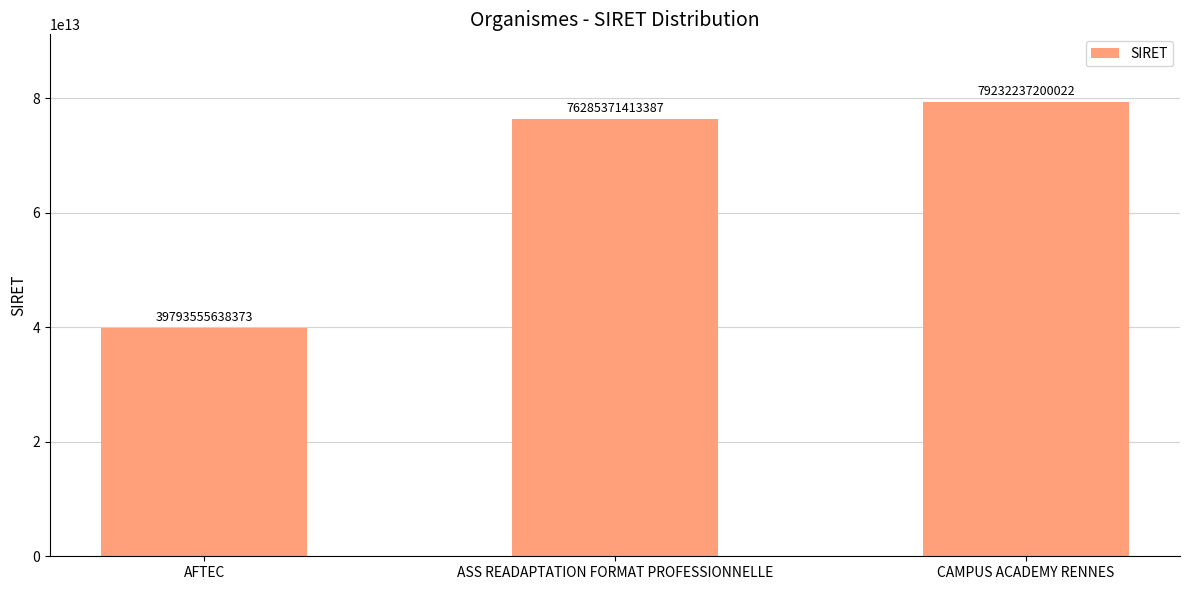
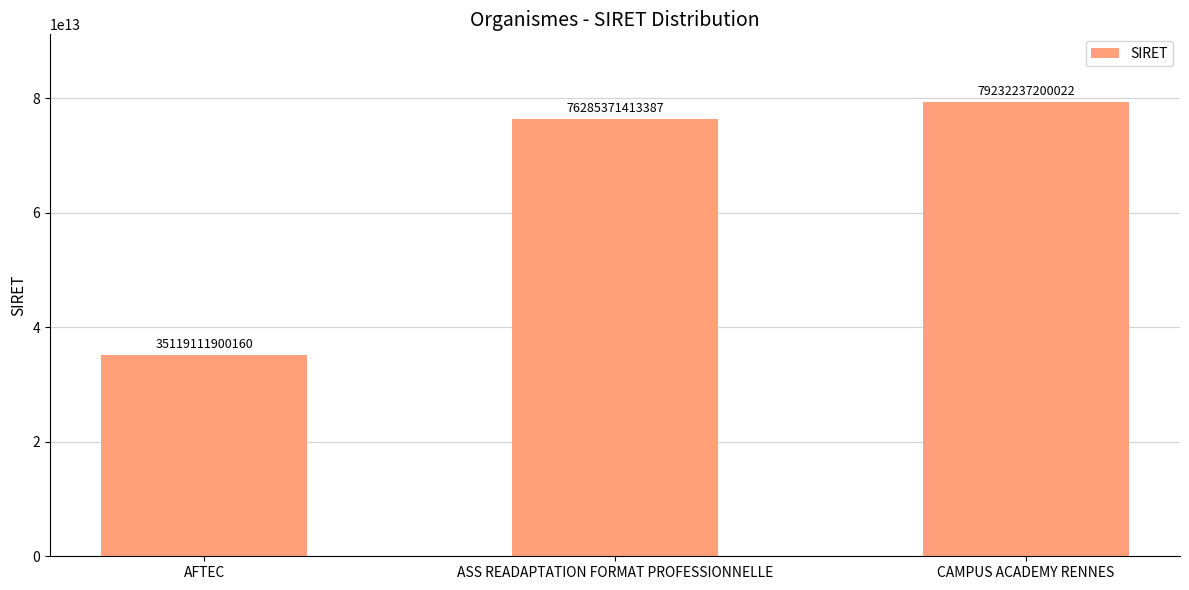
AFTEC: 39793555638373 -> 35119111900160
